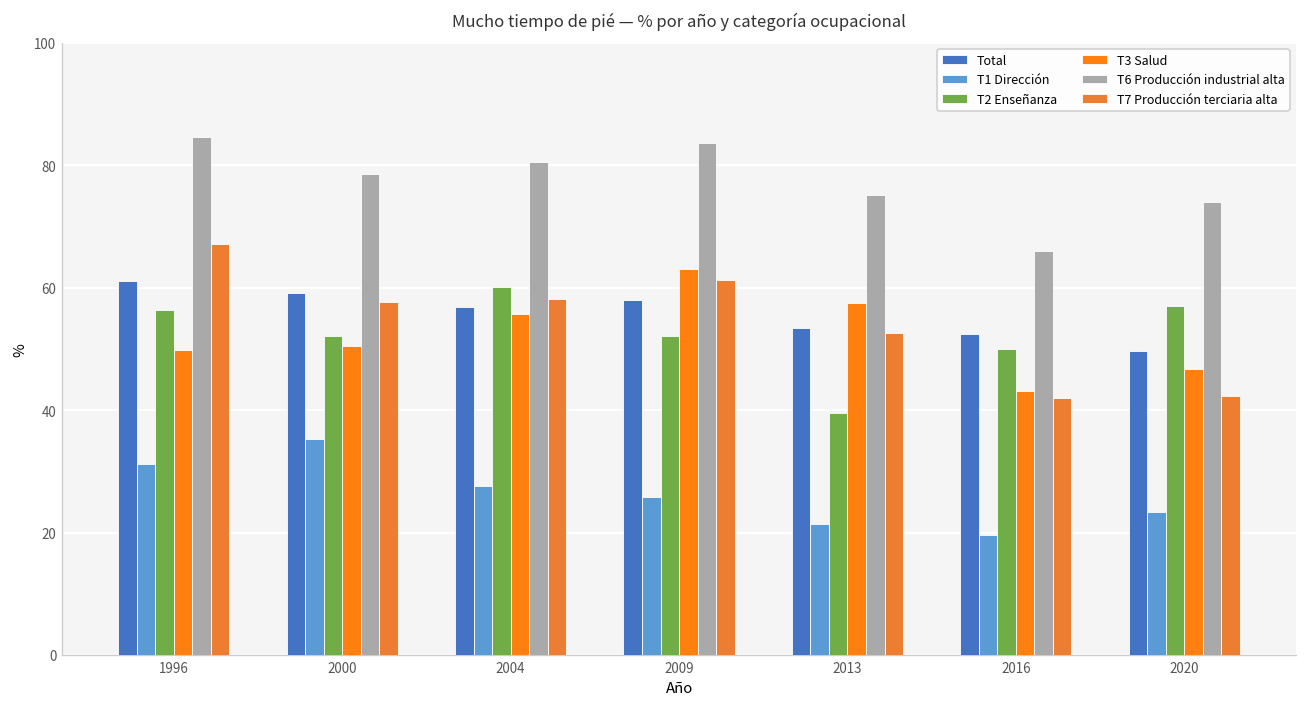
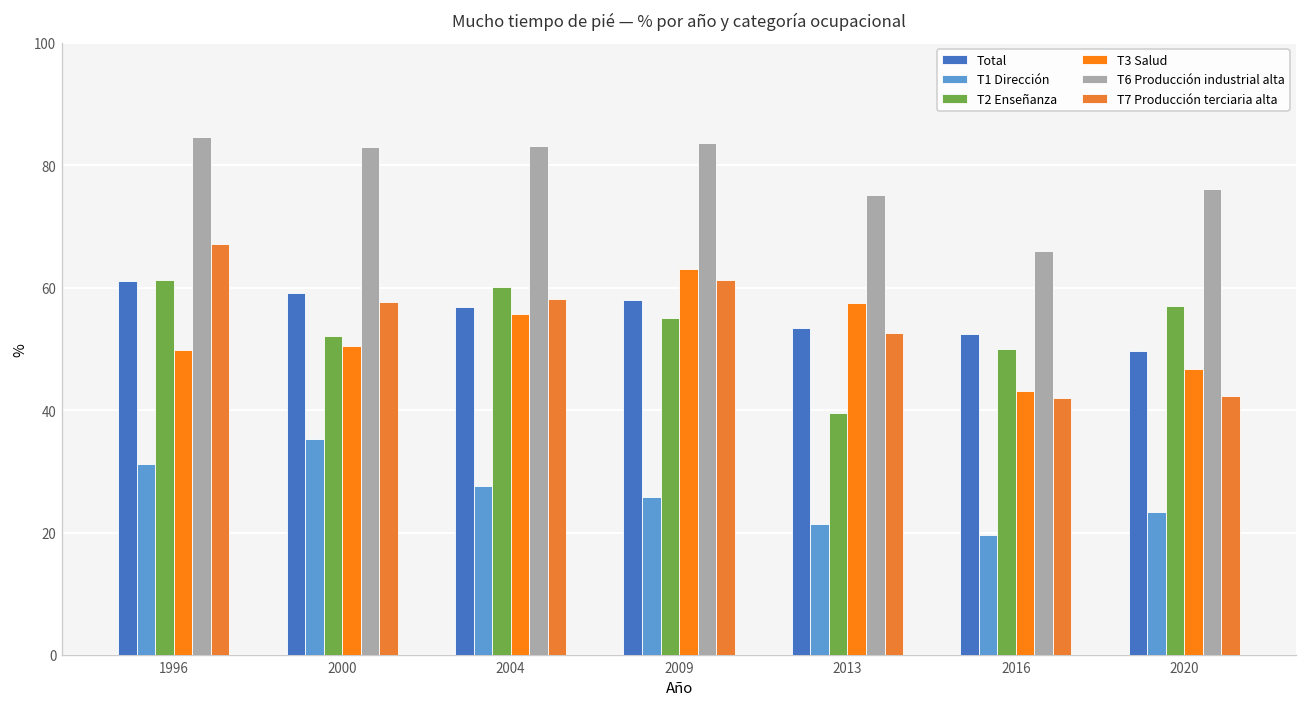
T2 Enseñanza, 1996: 56 -> 61
T6 Producción industrial alta, 2000: 79 -> 83
T6 Producción industrial alta, 2004: 81 -> 83
T2 Enseñanza, 2009: 52 -> 55
T6 Producción industrial alta, 2020: 74 -> 76
